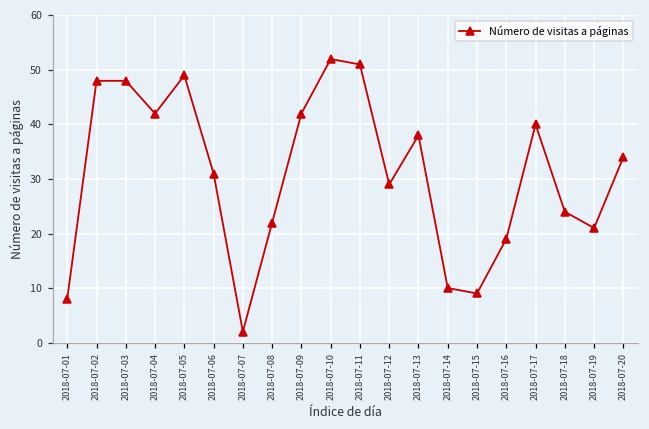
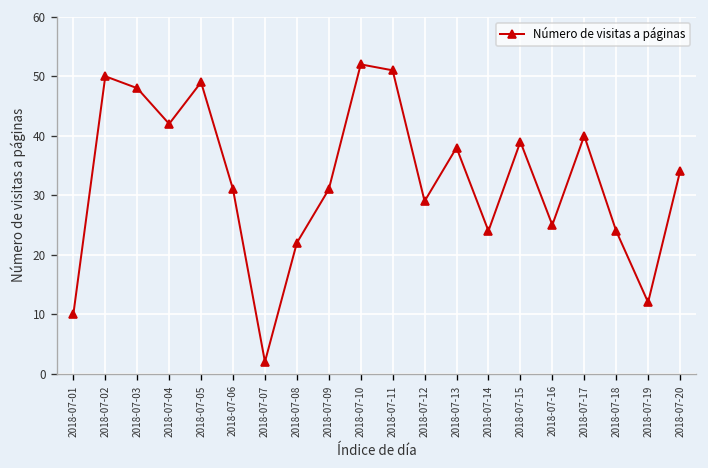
2018-07-01: 8 -> 10
2018-07-02: 48 -> 50
2018-07-09: 42 -> 31
2018-07-14: 10 -> 24
2018-07-15: 9 -> 39
2018-07-16: 19 -> 25
2018-07-19: 21 -> 12
